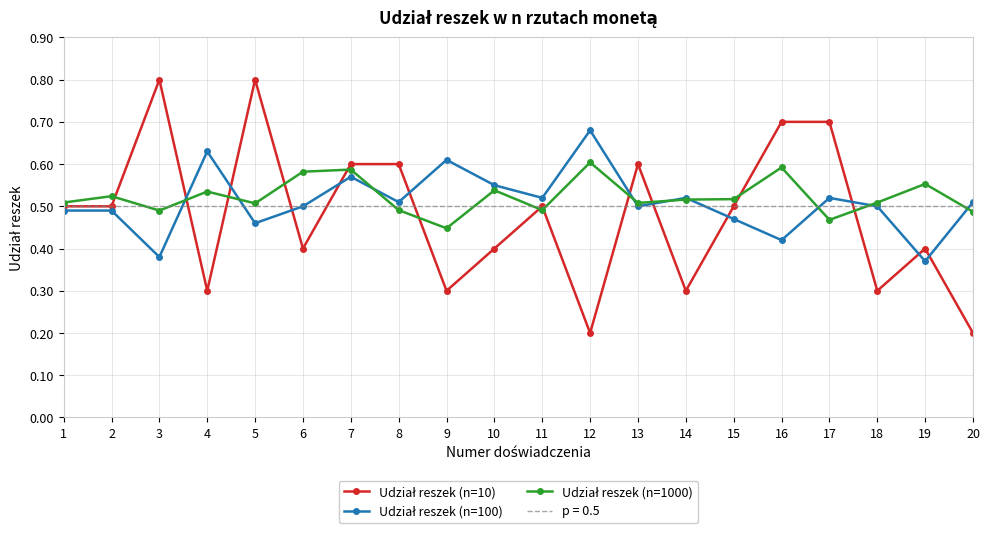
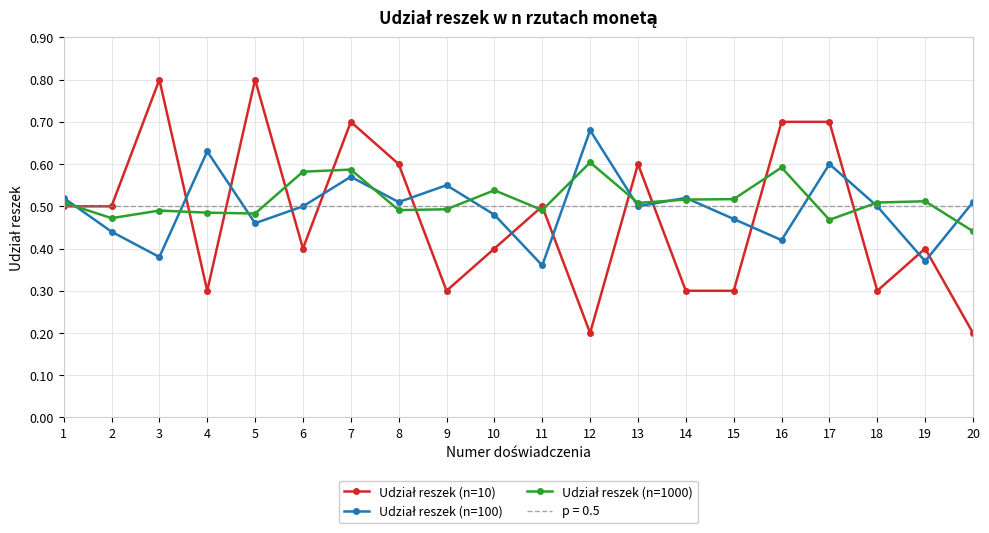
Udział reszek (n=100), 1: 0.49 -> 0.52
Udział reszek (n=100), 2: 0.49 -> 0.44
Udział reszek (n=1000), 2: 0.52 -> 0.47
Udział reszek (n=1000), 4: 0.54 -> 0.49
Udział reszek (n=1000), 5: 0.51 -> 0.48
Udział reszek (n=10), 7: 0.6 -> 0.7
Udział reszek (n=100), 9: 0.61 -> 0.55
Udział reszek (n=1000), 9: 0.45 -> 0.49
Udział reszek (n=100), 10: 0.55 -> 0.48
Udział reszek (n=100), 11: 0.52 -> 0.36
Udział reszek (n=10), 15: 0.5 -> 0.3
Udział reszek (n=100), 17: 0.52 -> 0.60
Udział reszek (n=1000), 19: 0.55 -> 0.51
Udział reszek (n=1000), 20: 0.49 -> 0.44
